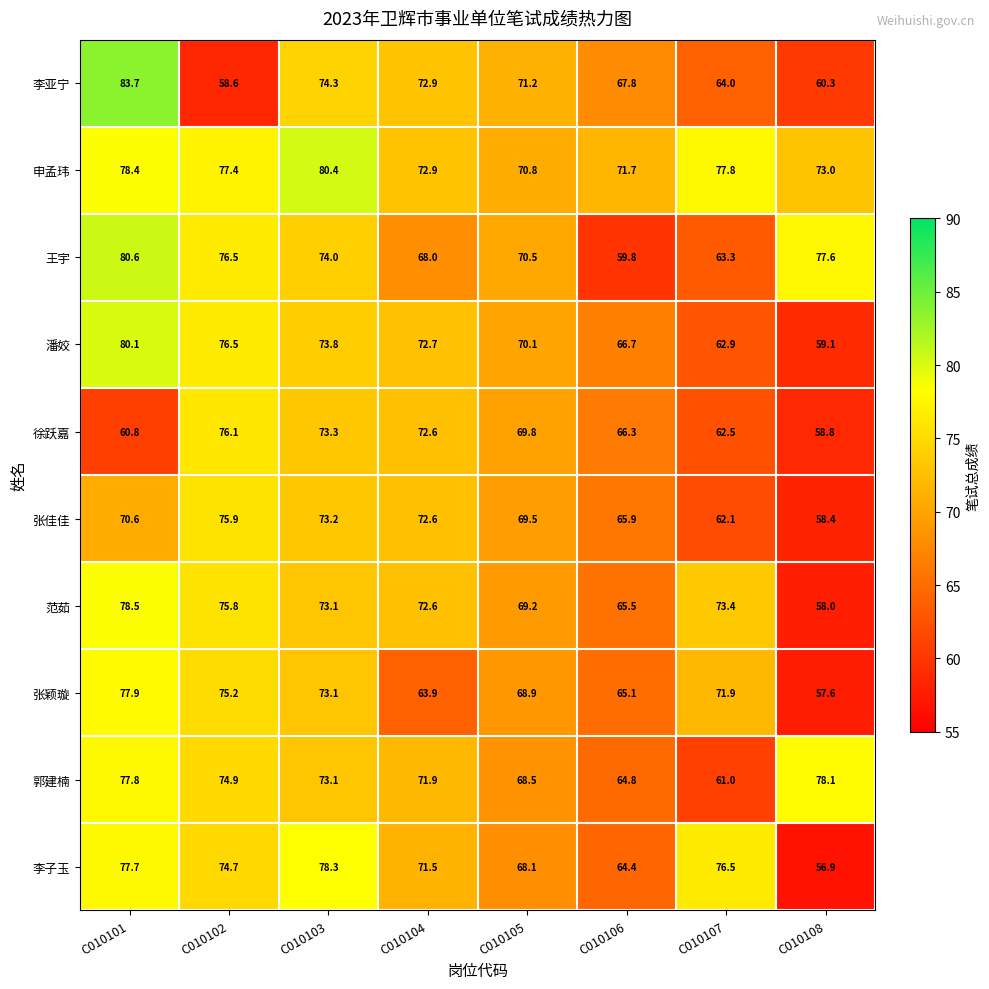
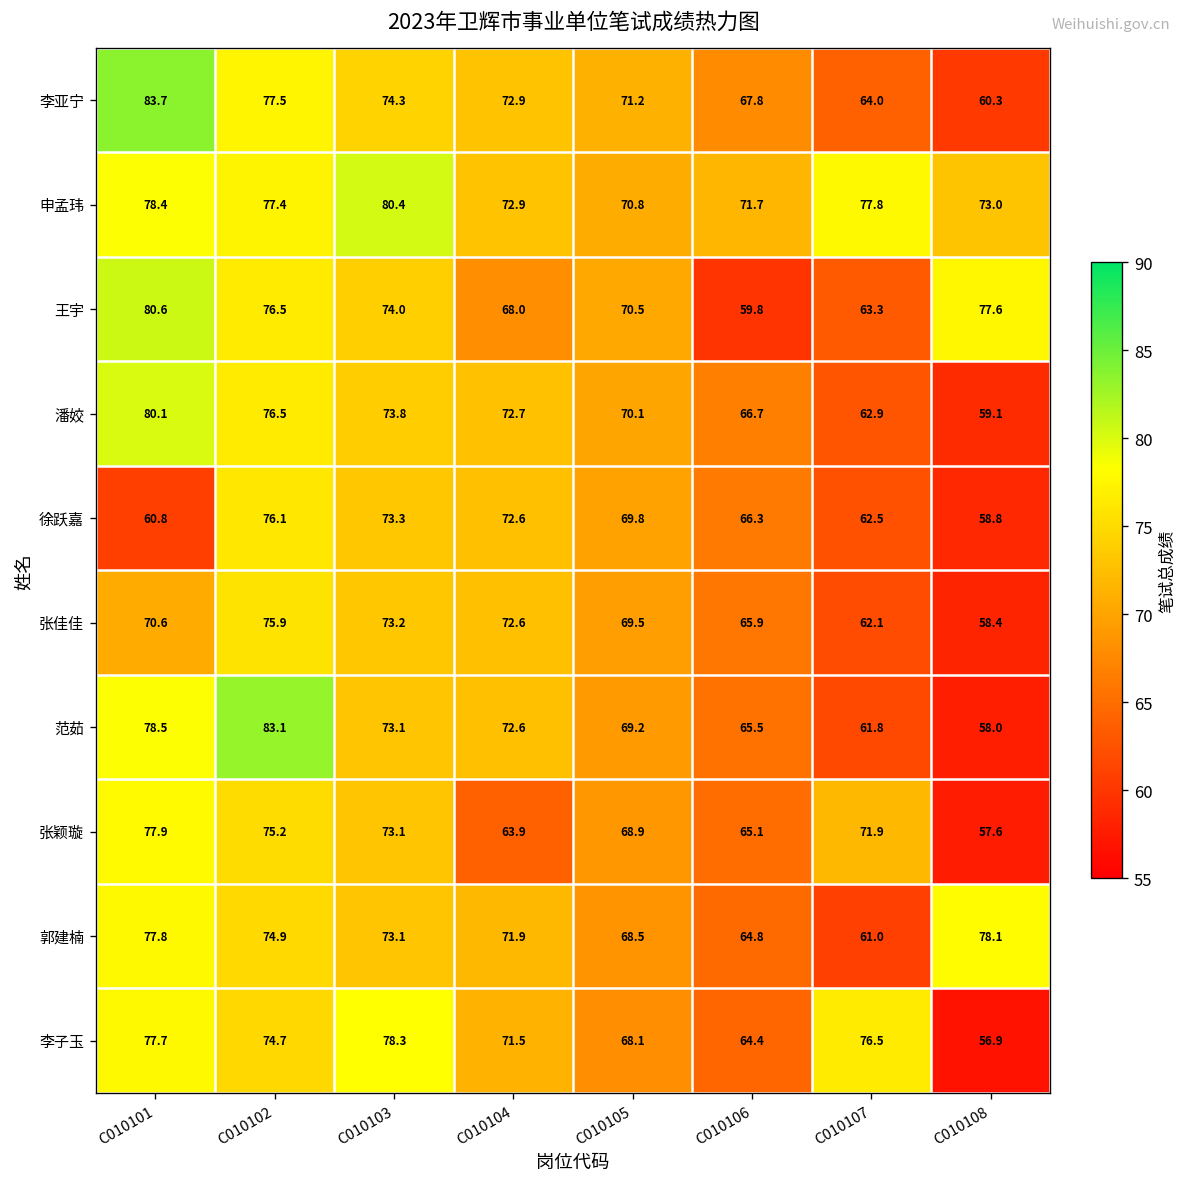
李亚宁, C010102: 58.6 -> 77.5
范茹, C010102: 75.8 -> 83.1
范茹, C010107: 73.4 -> 61.8
